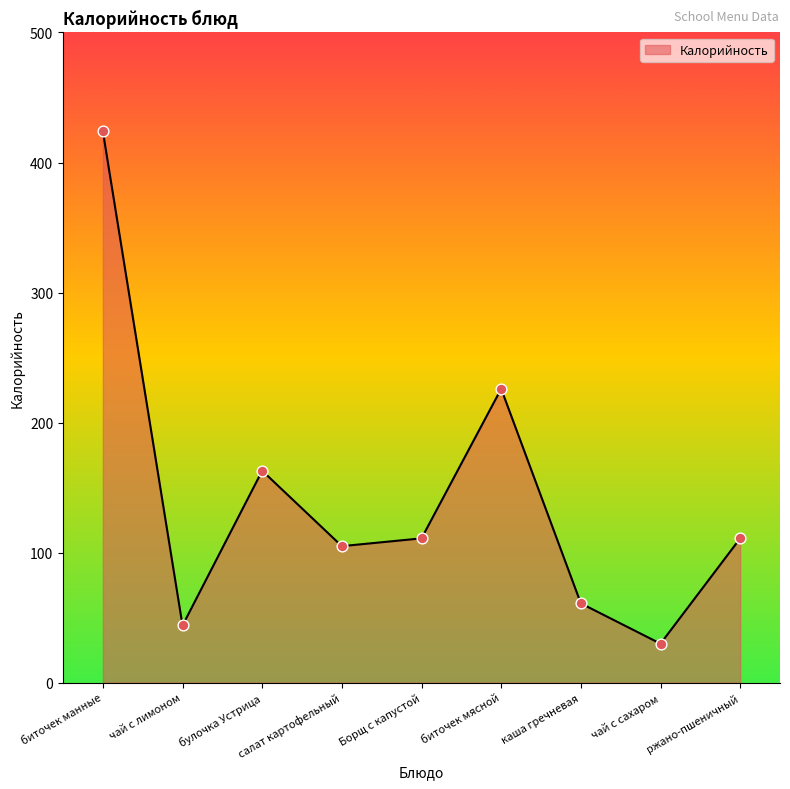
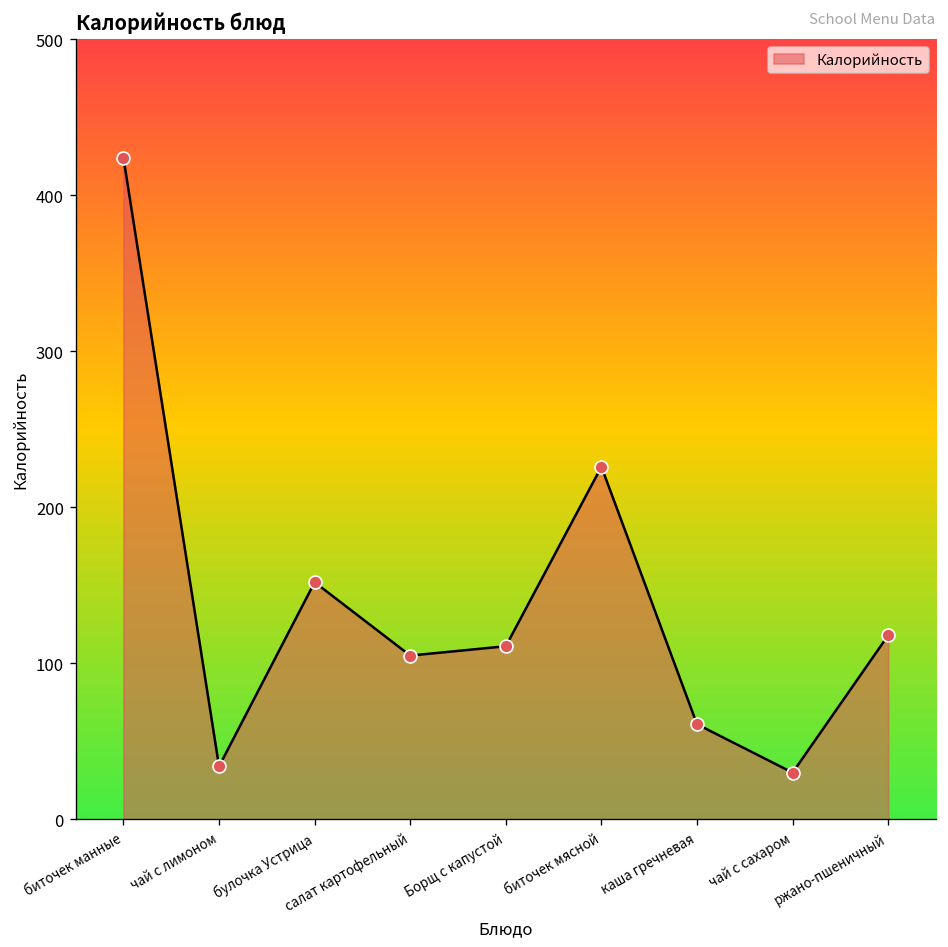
чай с лимоном: 44 -> 34
булочка Устрица: 163 -> 152
ржано-пшеничный: 111 -> 118
